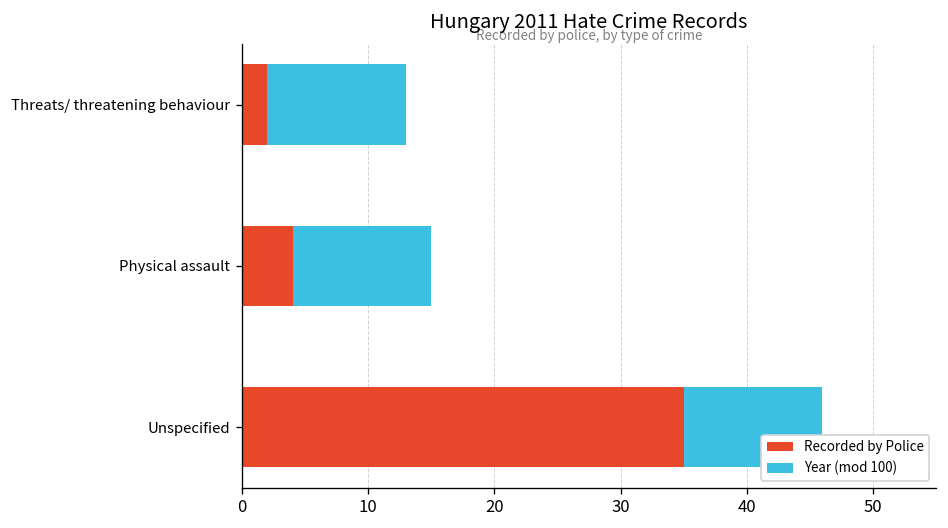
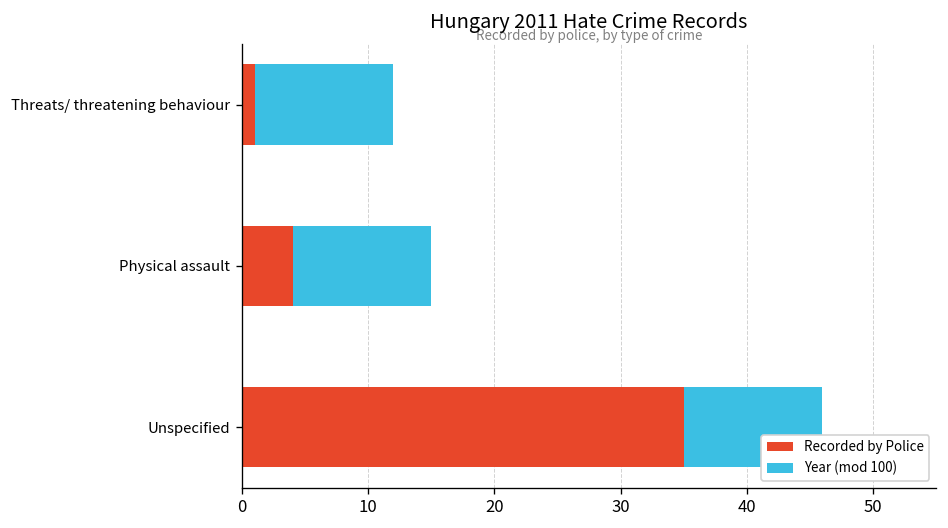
Recorded by Police, Threats/ threatening behaviour: 2 -> 1
